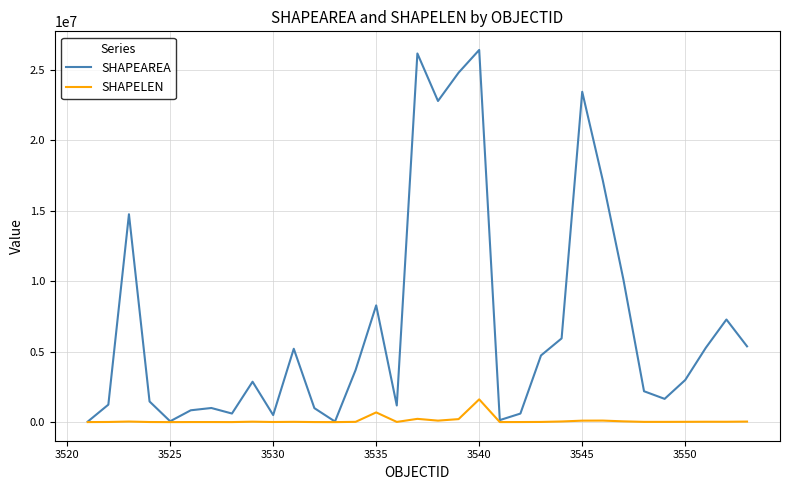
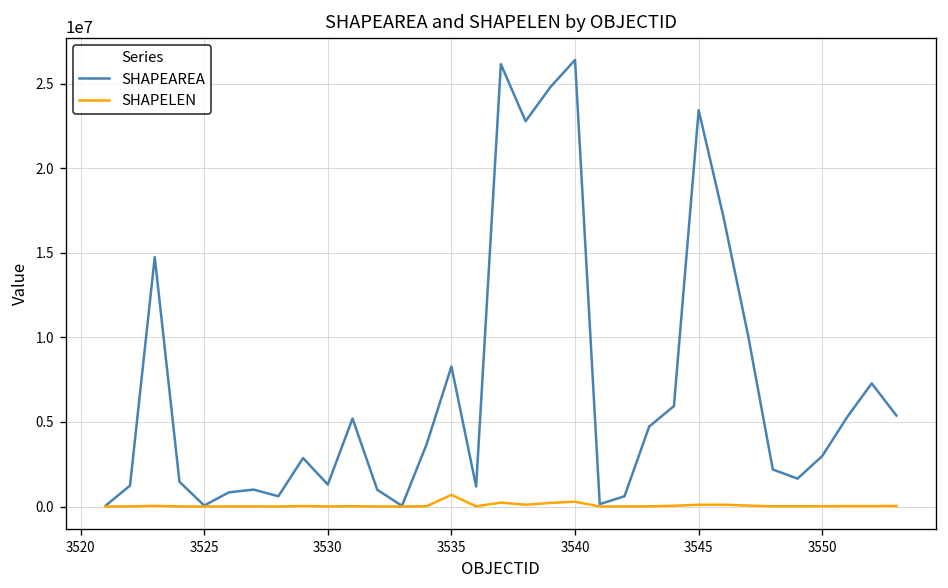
SHAPEAREA, 3530: 500000 -> 1300000
SHAPELEN, 3540: 1600000 -> 300000
